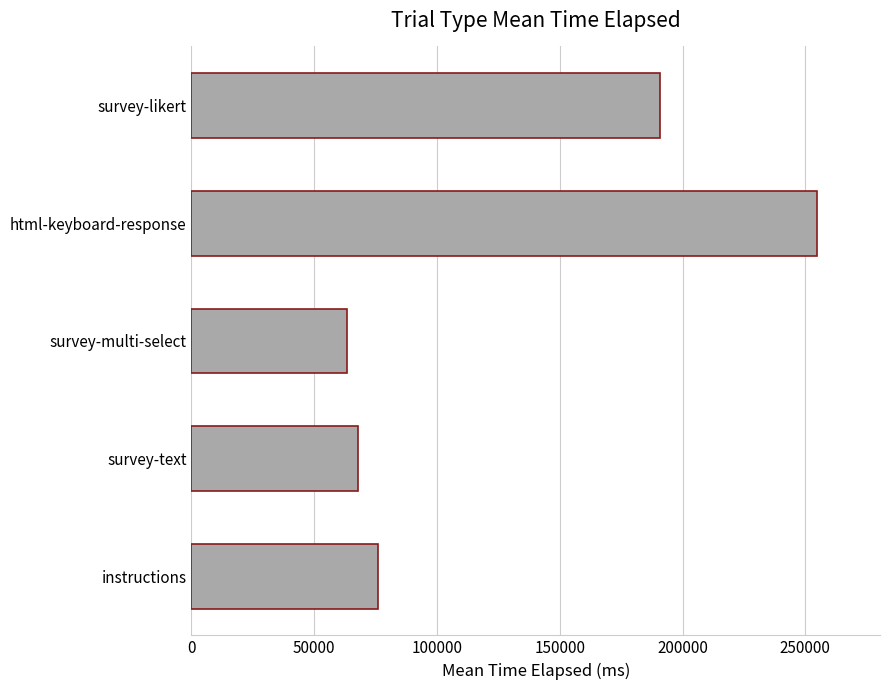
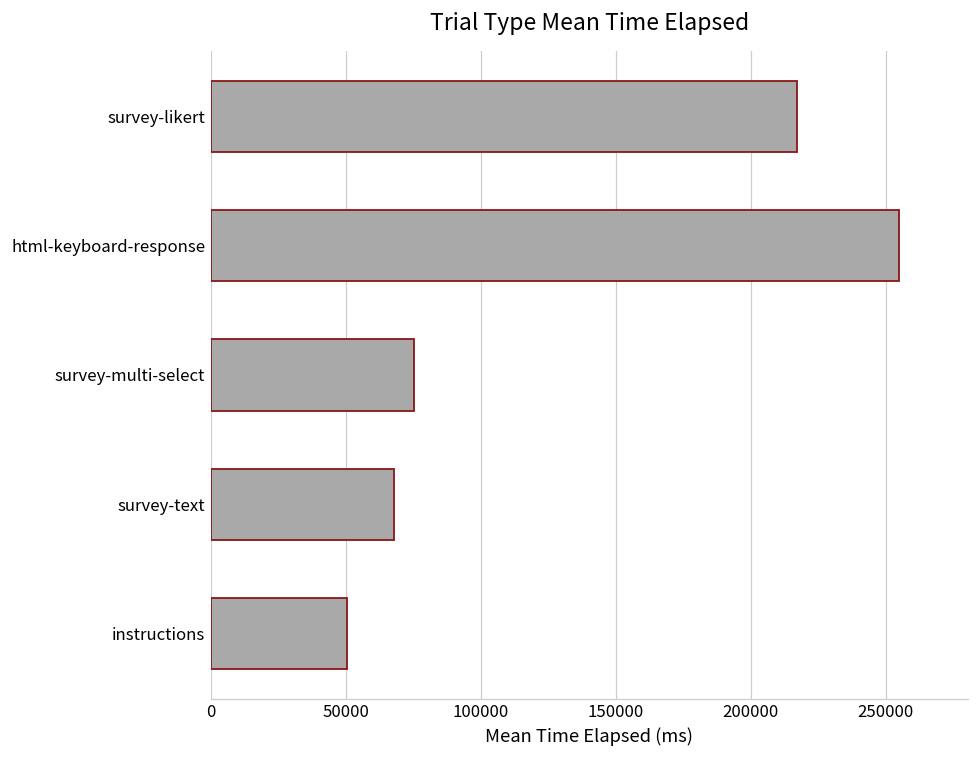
survey-likert: 191000 -> 217000
survey-multi-select: 63000 -> 75000
instructions: 76000 -> 51000
